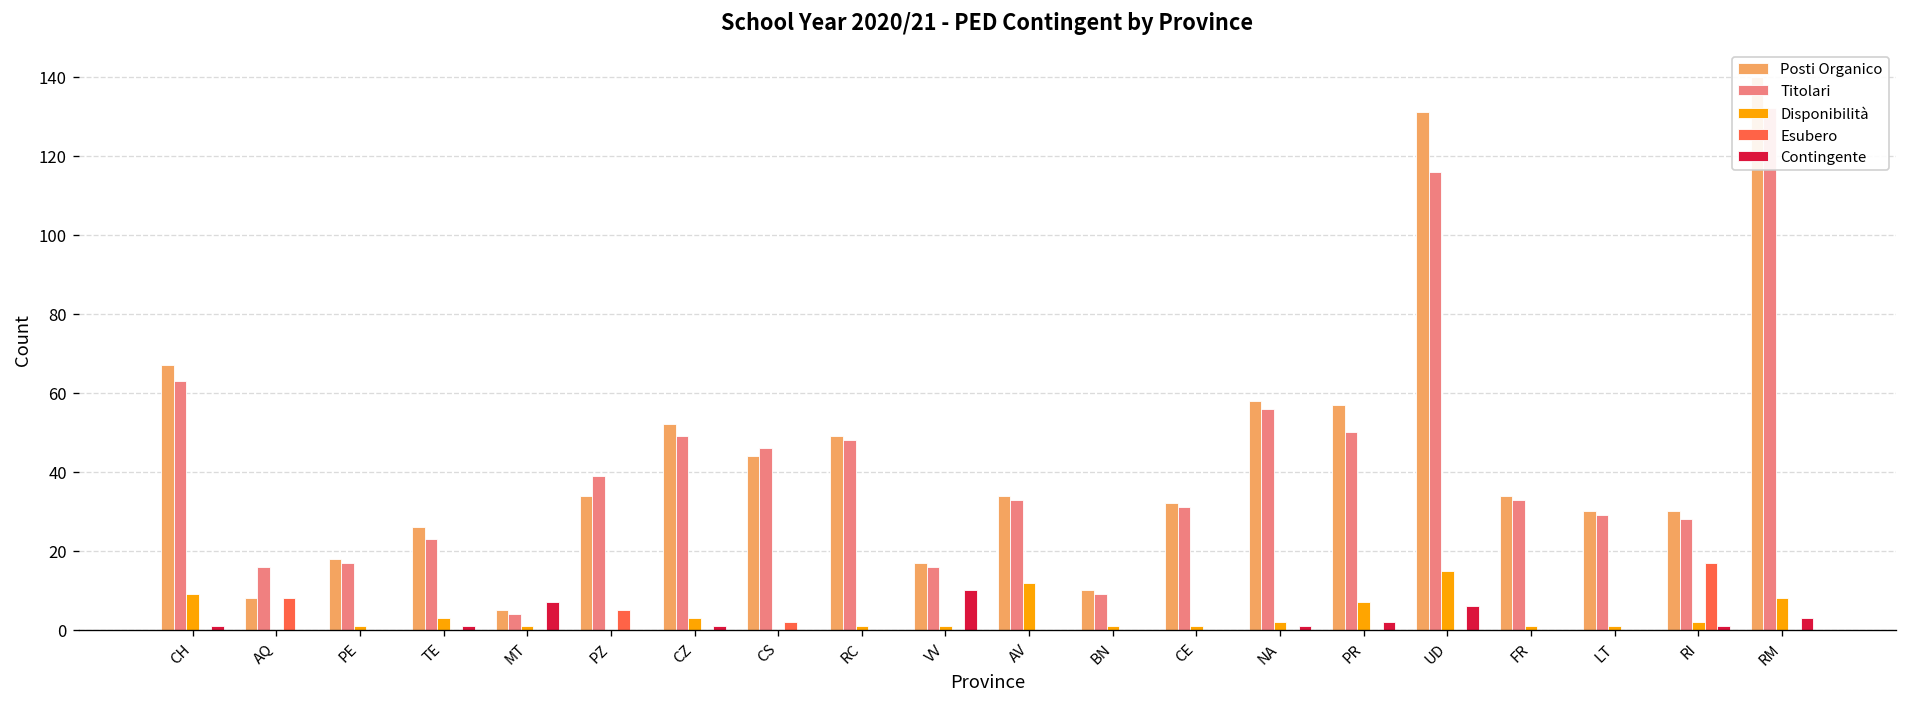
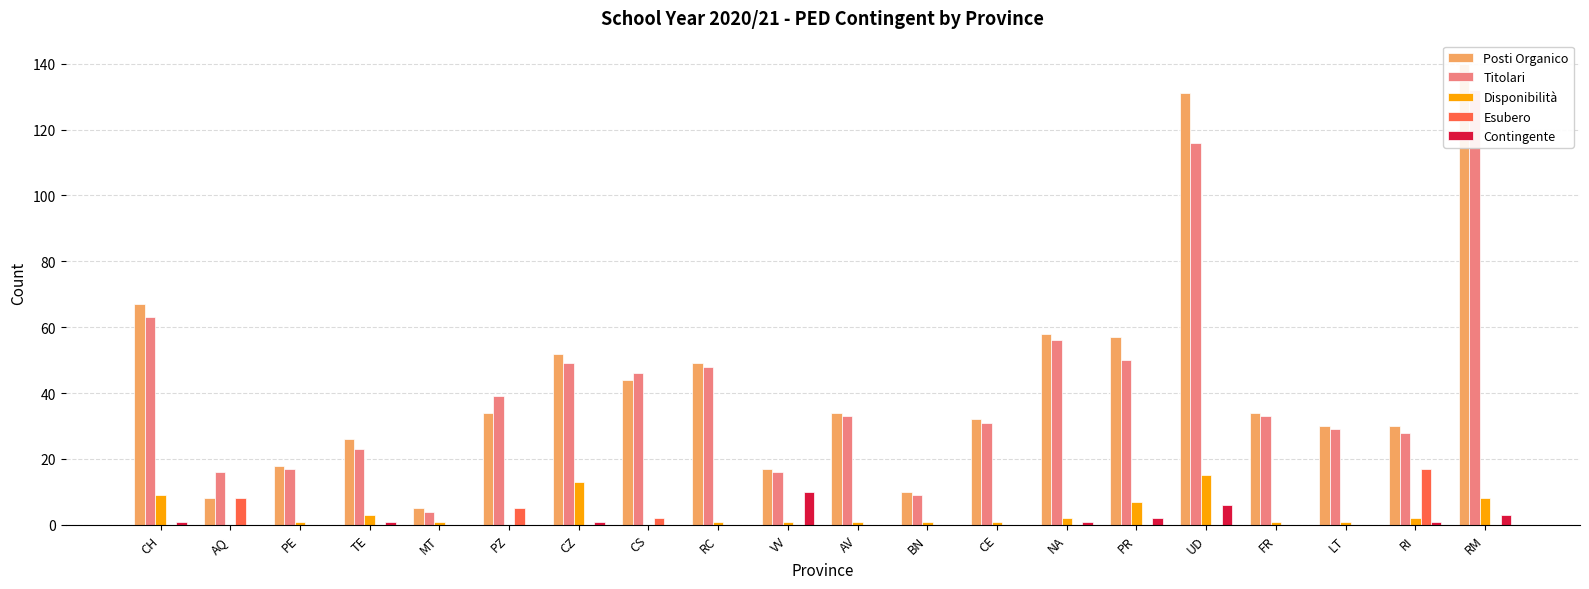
Contingente, MT: 7 -> 0
Disponibilità, CZ: 3 -> 13
Disponibilità, AV: 12 -> 1
